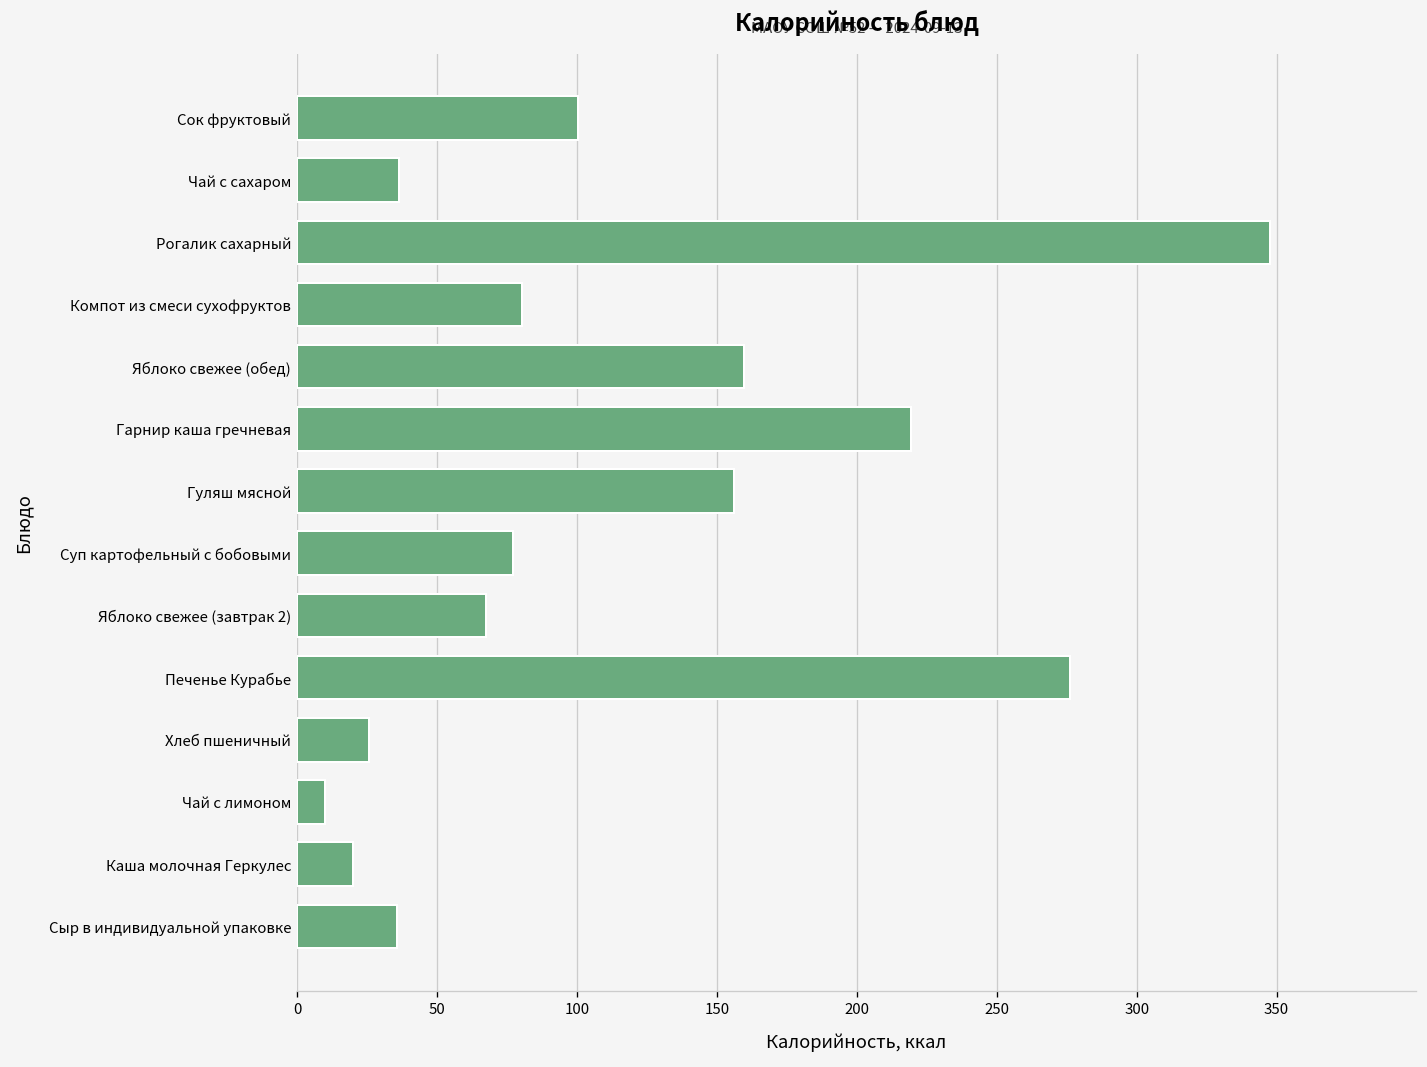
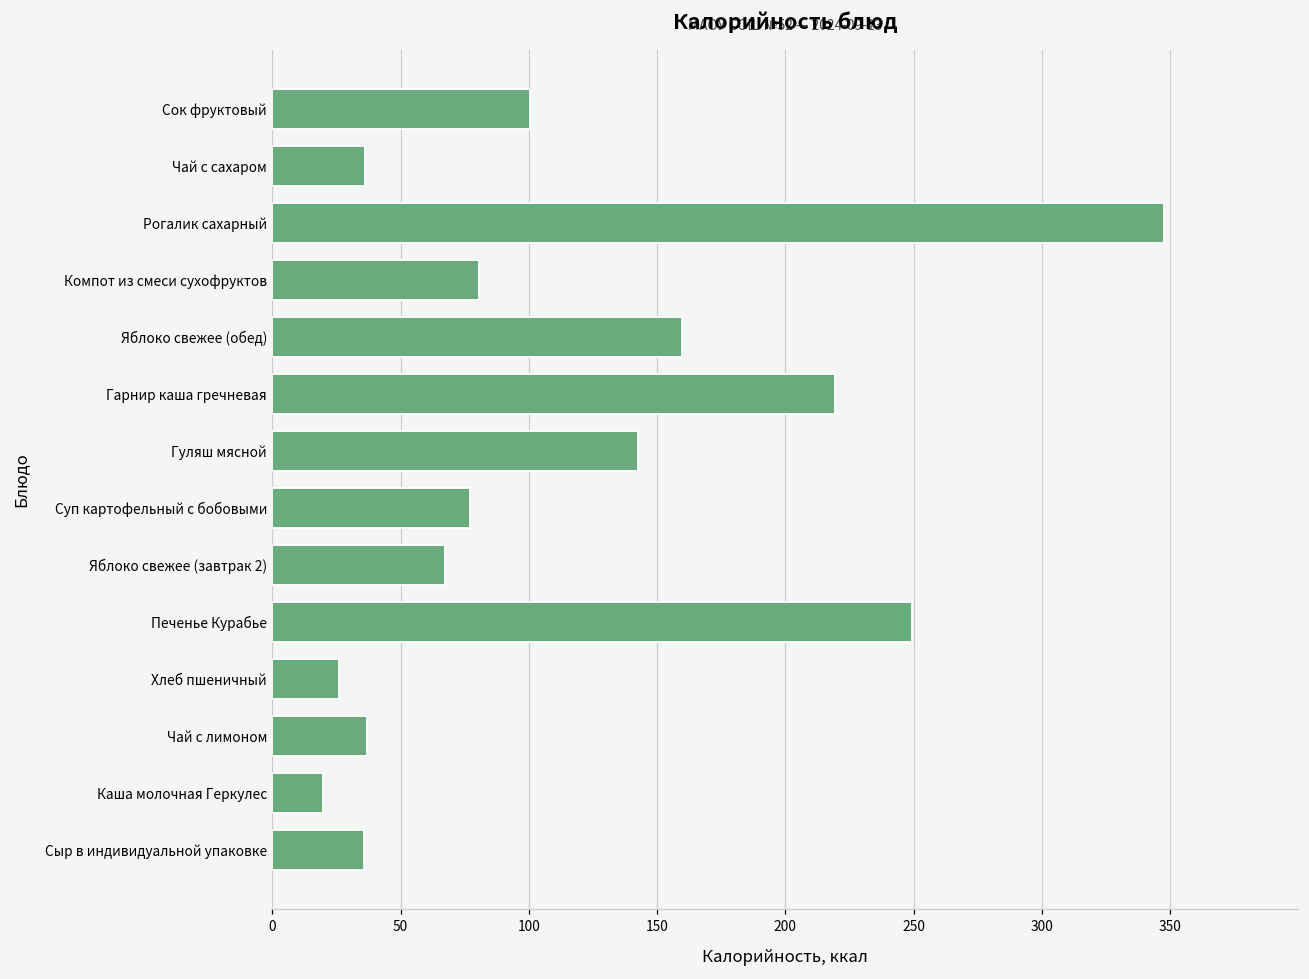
Гуляш мясной: 156 -> 143
Печенье Курабье: 276 -> 249
Чай с лимоном: 10 -> 37
